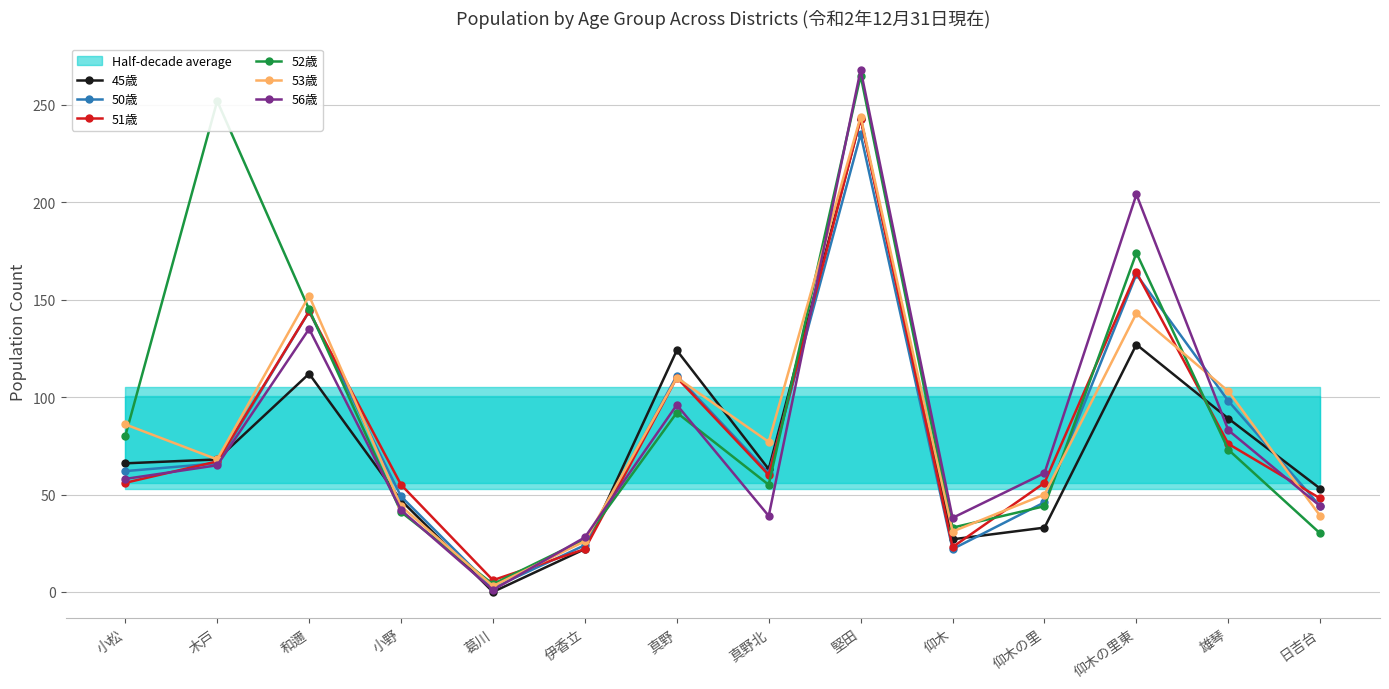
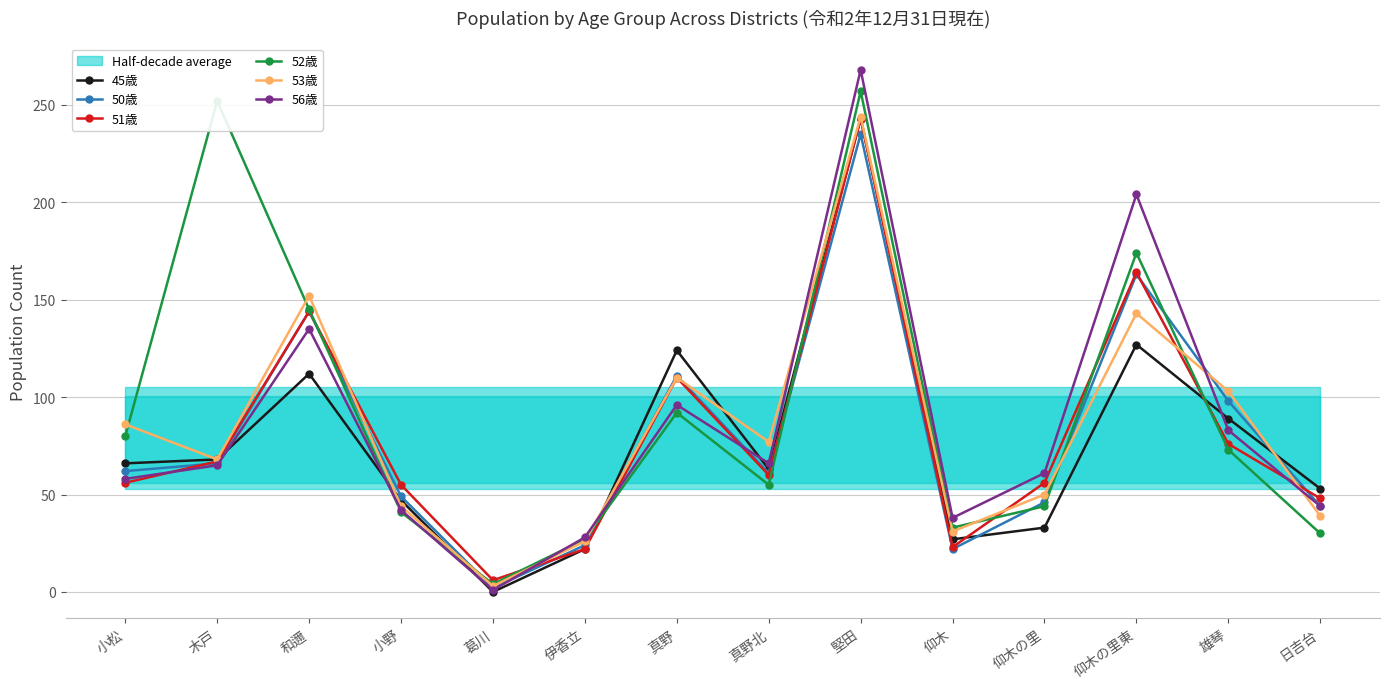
56歳, 真野北: 39 -> 66
52歳, 堅田: 265 -> 257
